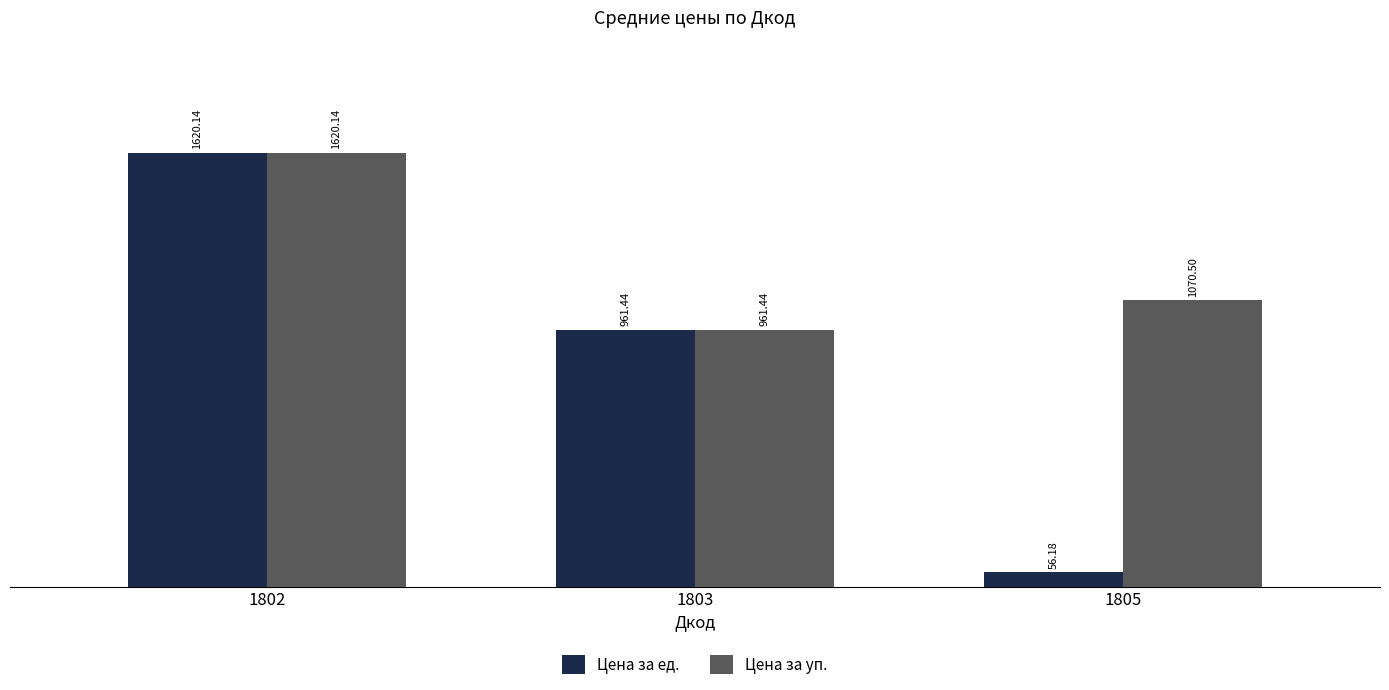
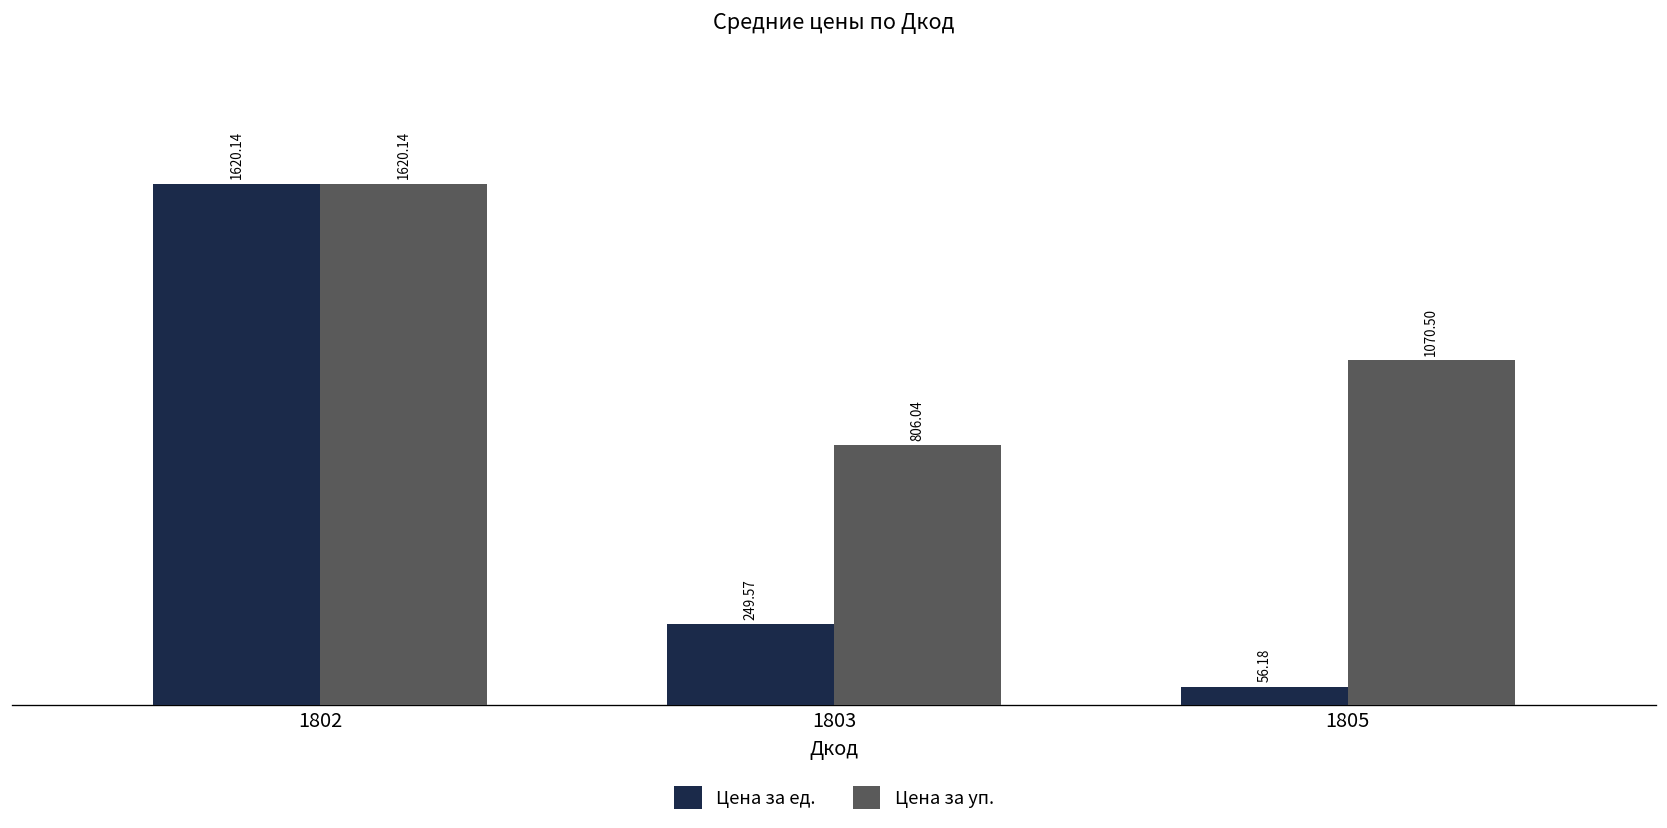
Цена за ед., 1803: 961.44 -> 249.57
Цена за уп., 1803: 961.44 -> 806.04
